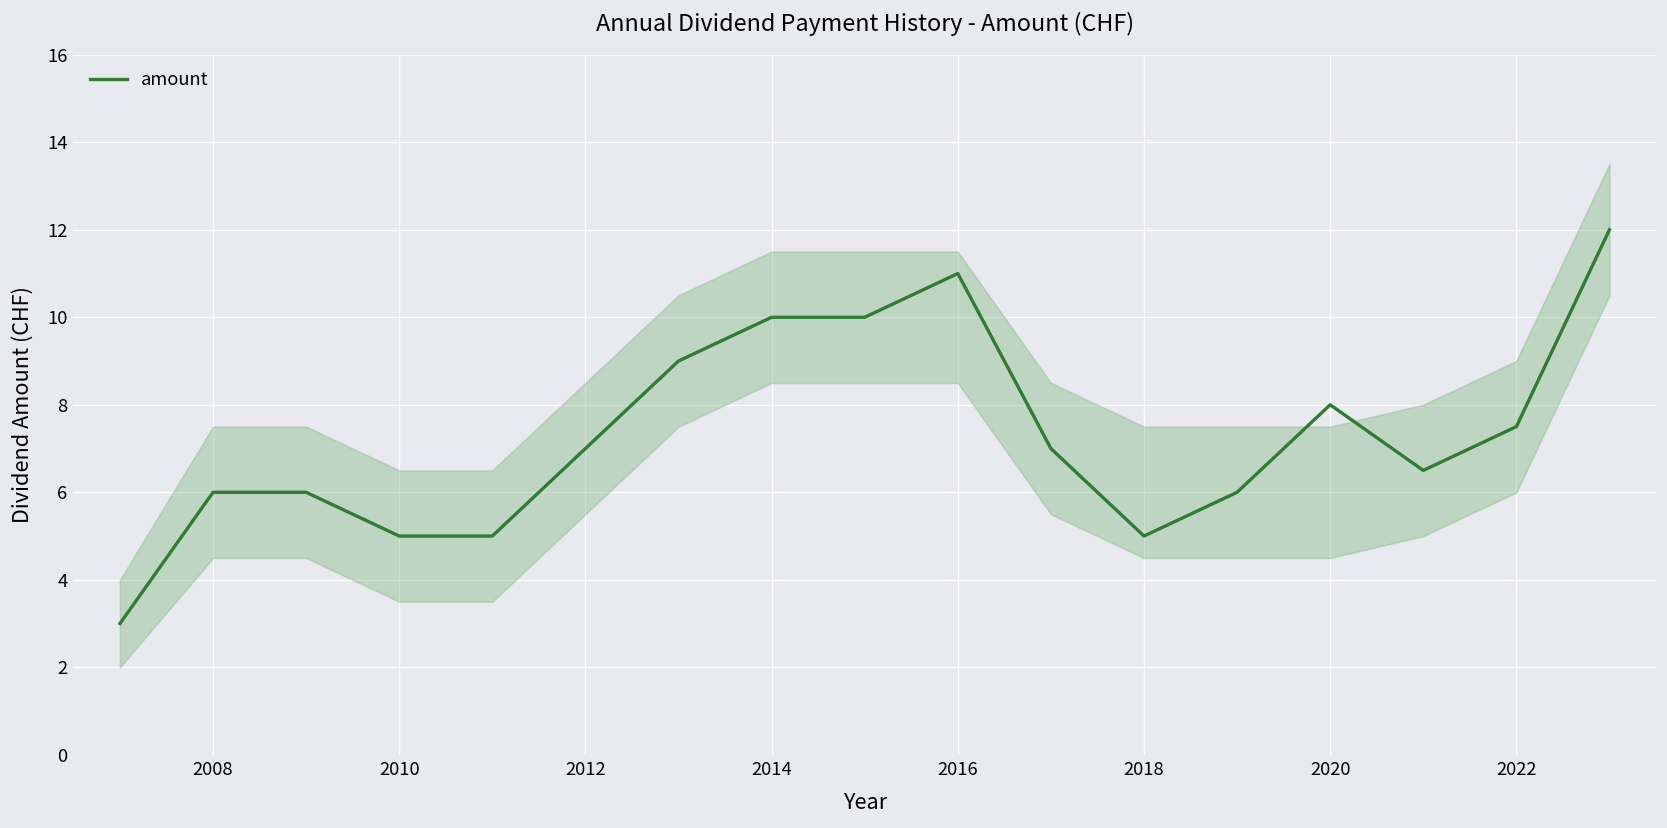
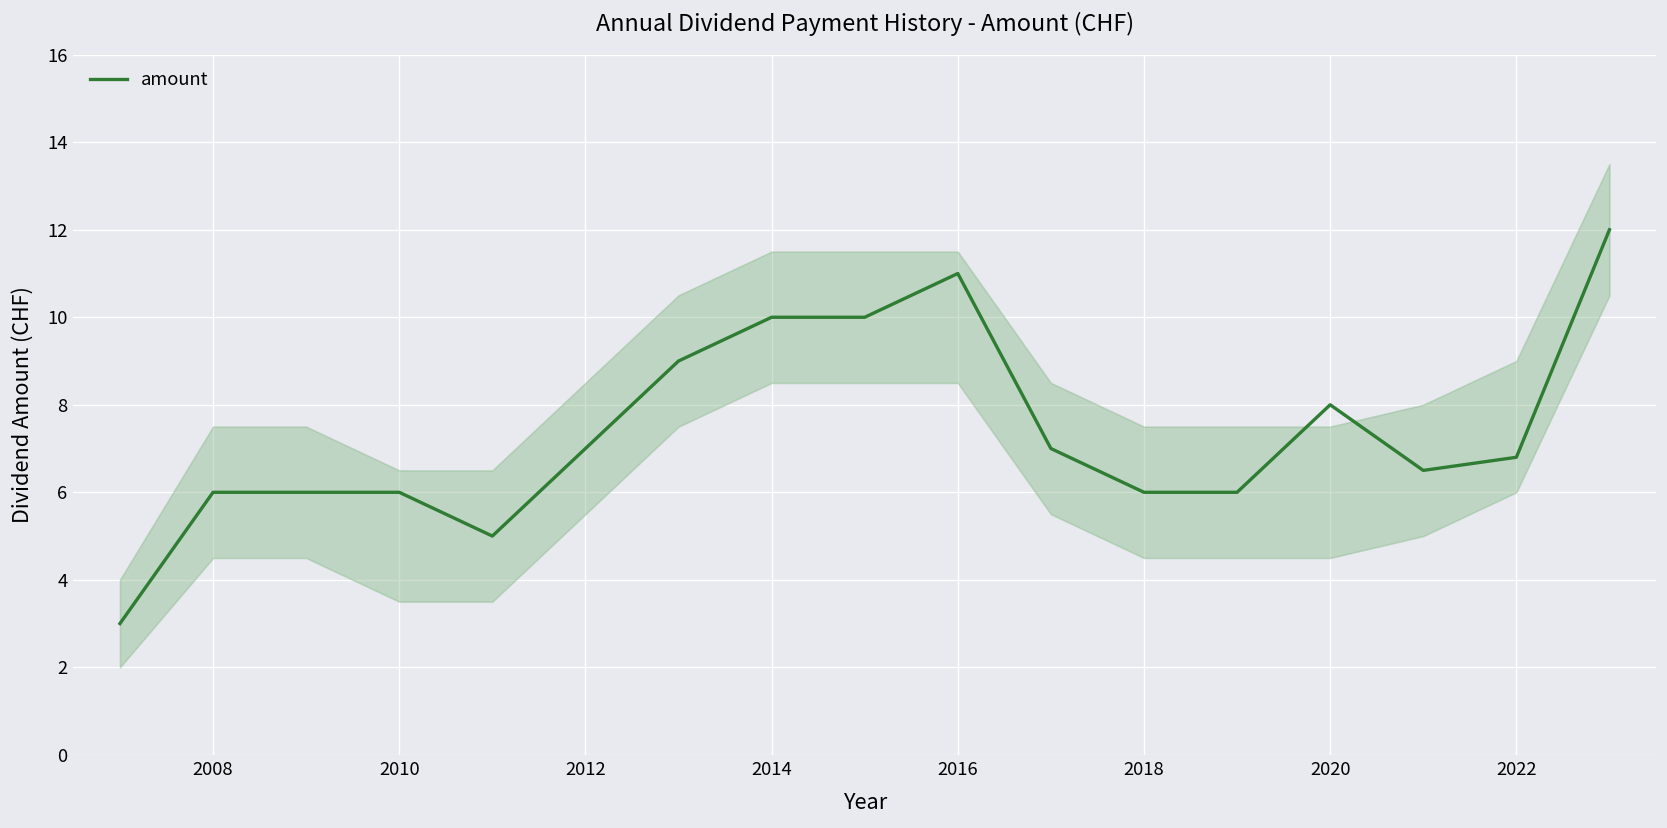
amount, 2010: 5 -> 6
amount, 2018: 5 -> 6
amount, 2022: 7.5 -> 6.8
